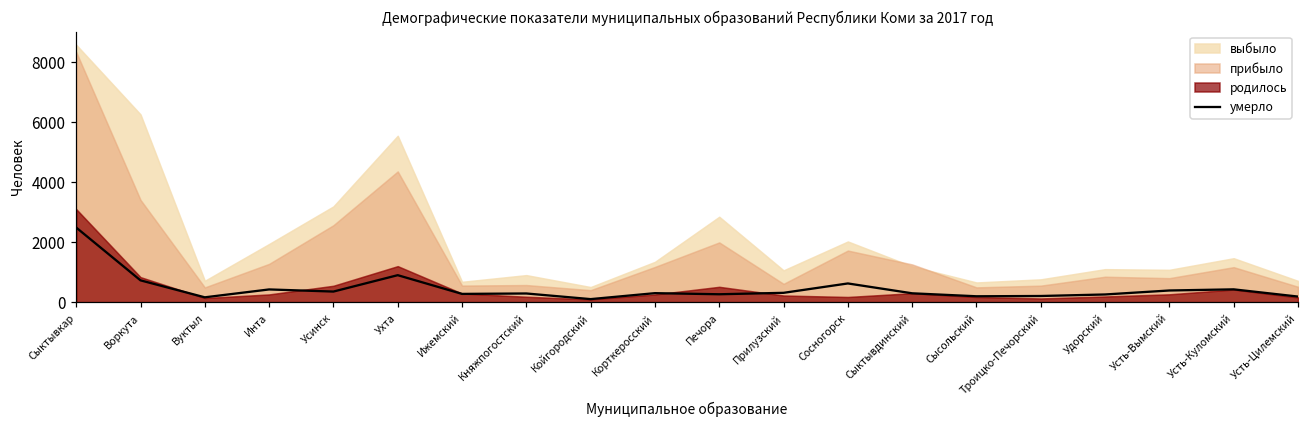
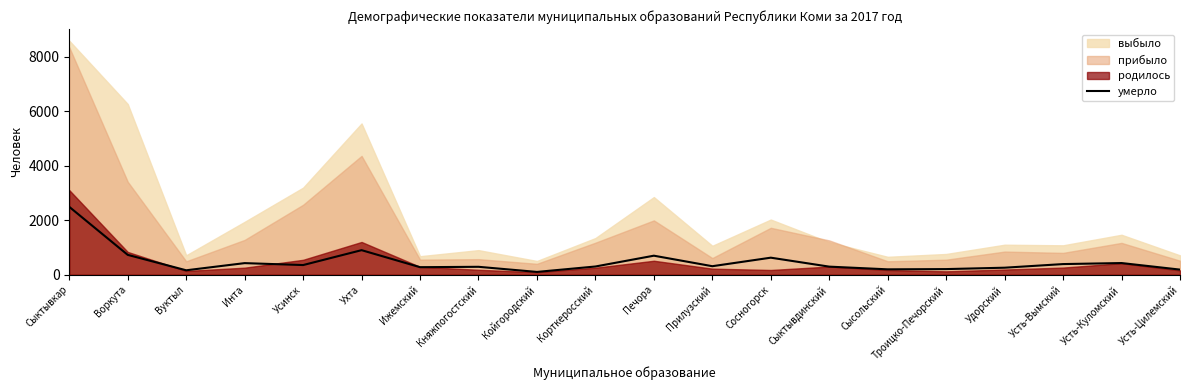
умерло, Печора: 300 -> 700
